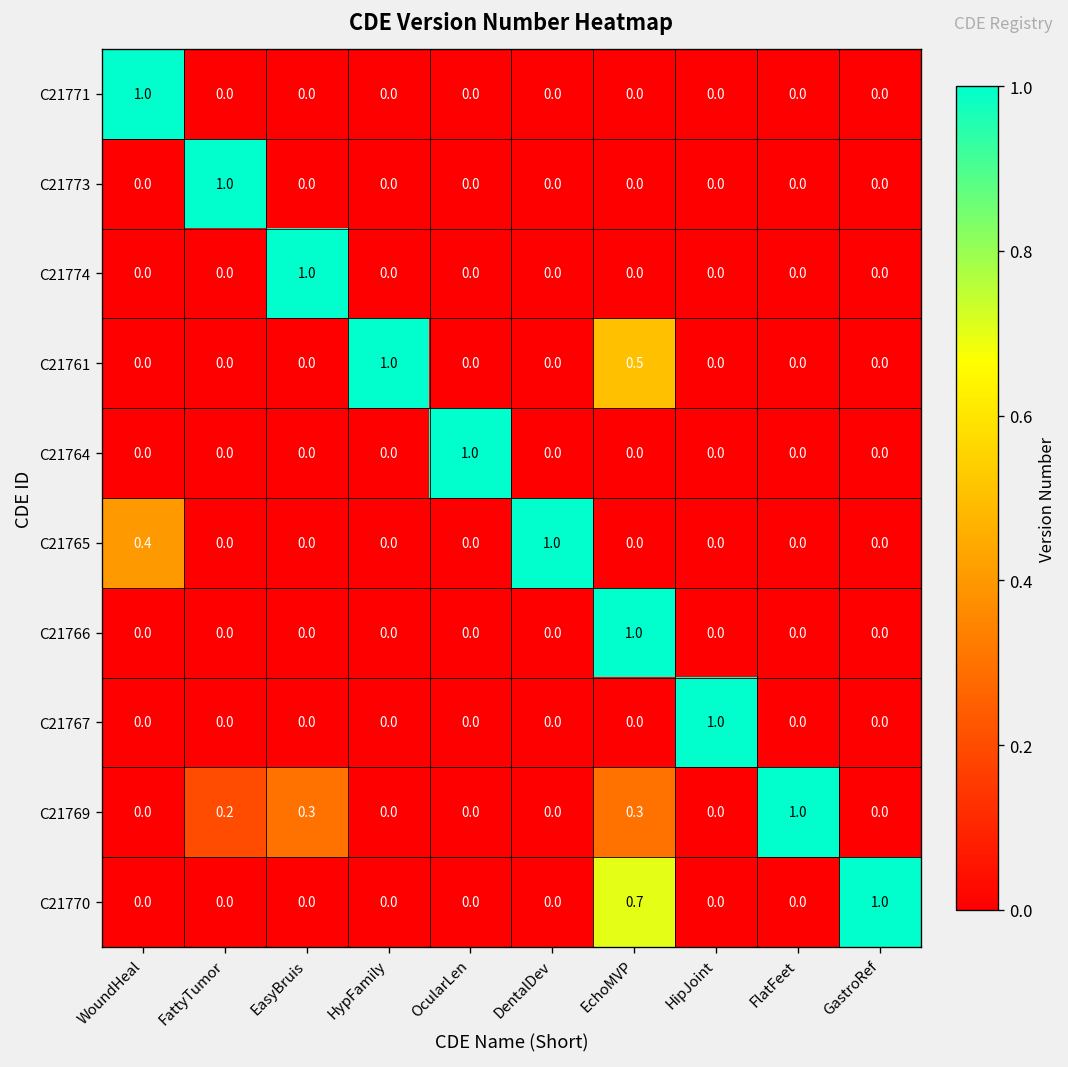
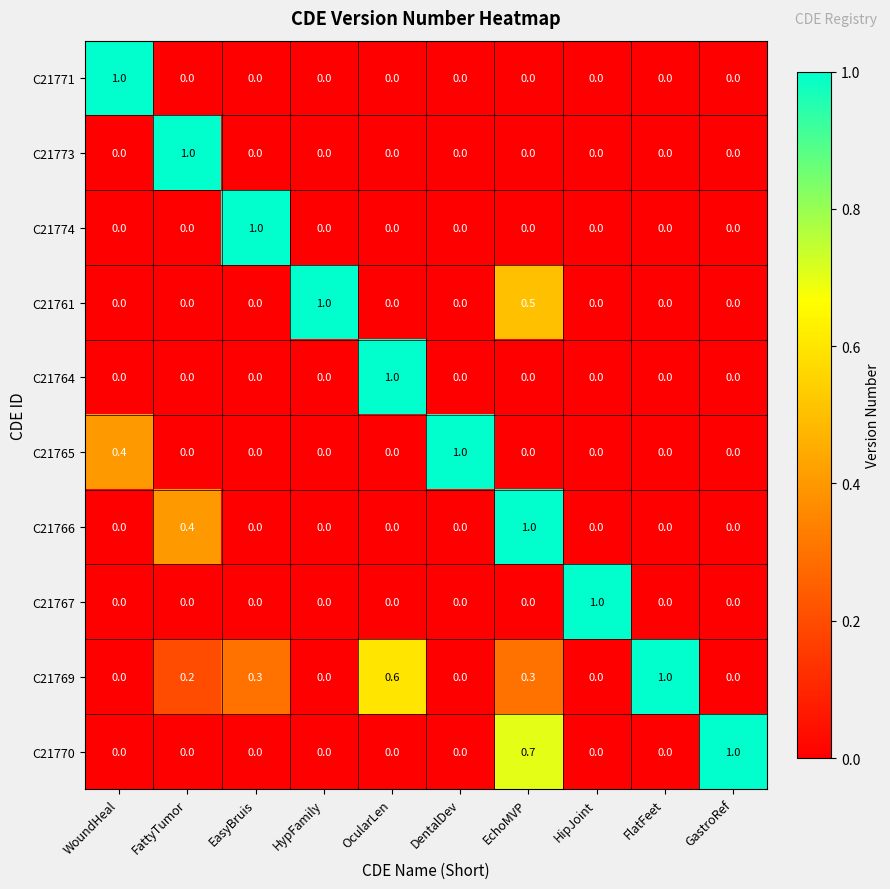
C21766, FattyTumor: 0.0 -> 0.4
C21769, OcularLen: 0.0 -> 0.6
